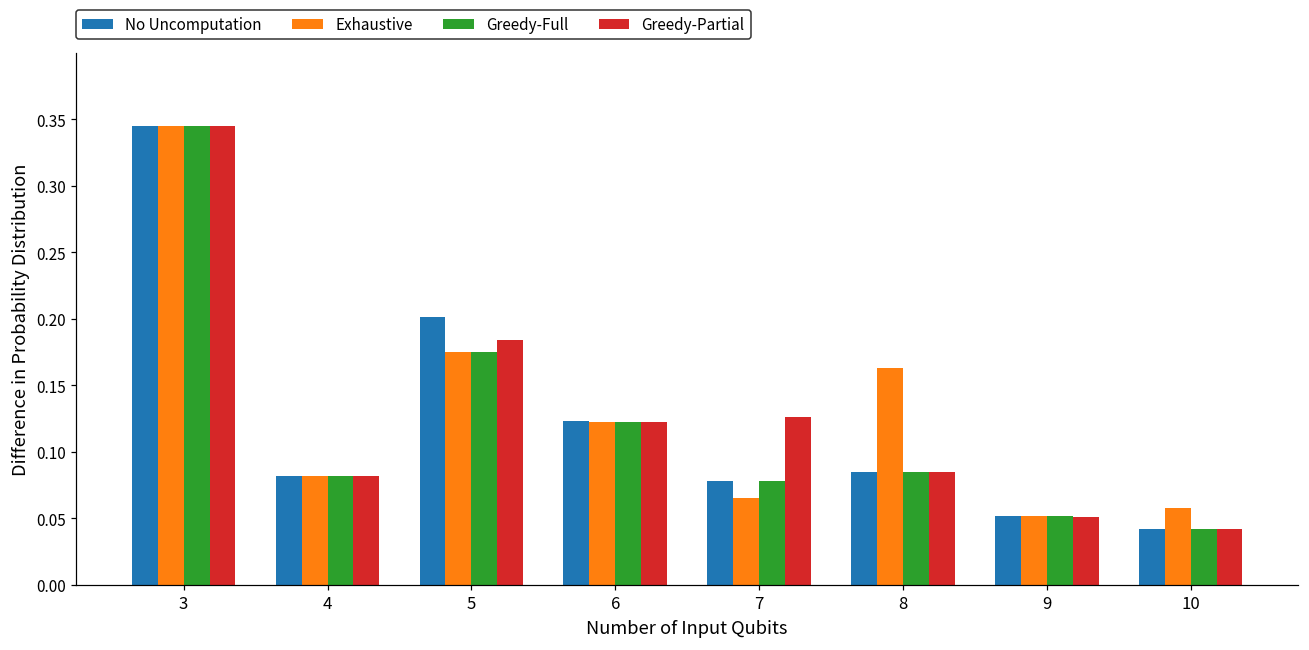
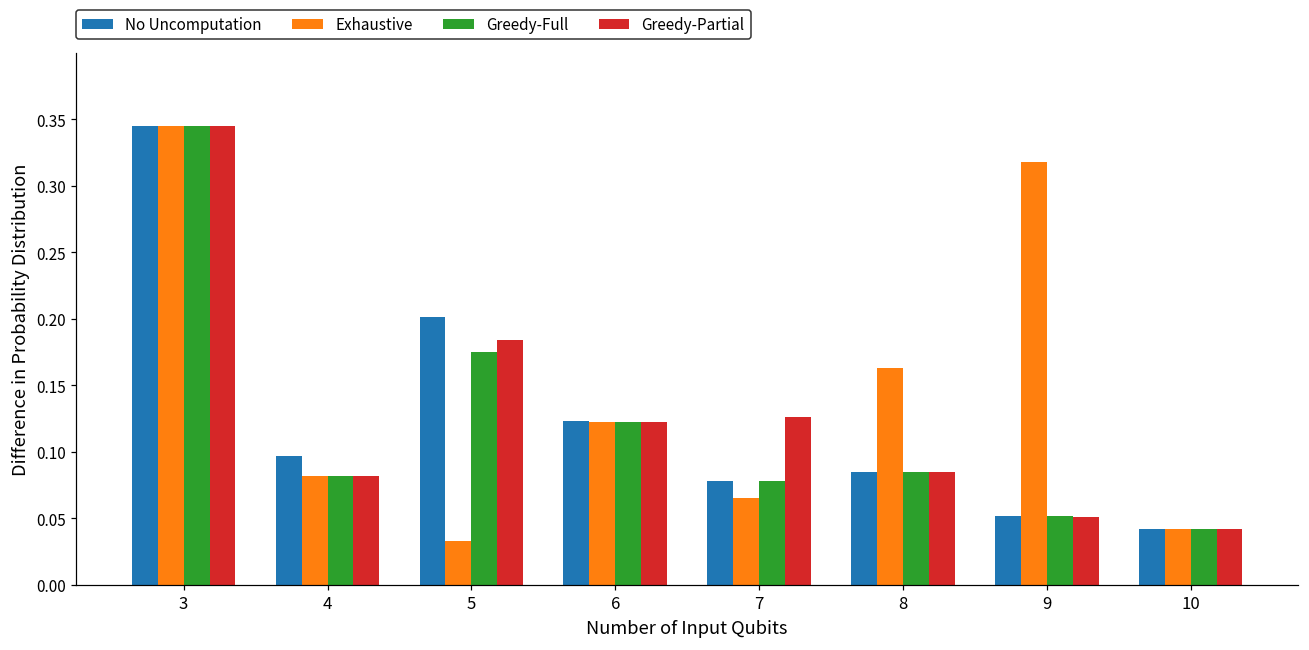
No Uncomputation, 4: 0.082 -> 0.097
Exhaustive, 5: 0.175 -> 0.033
Exhaustive, 9: 0.052 -> 0.318
Exhaustive, 10: 0.058 -> 0.042
